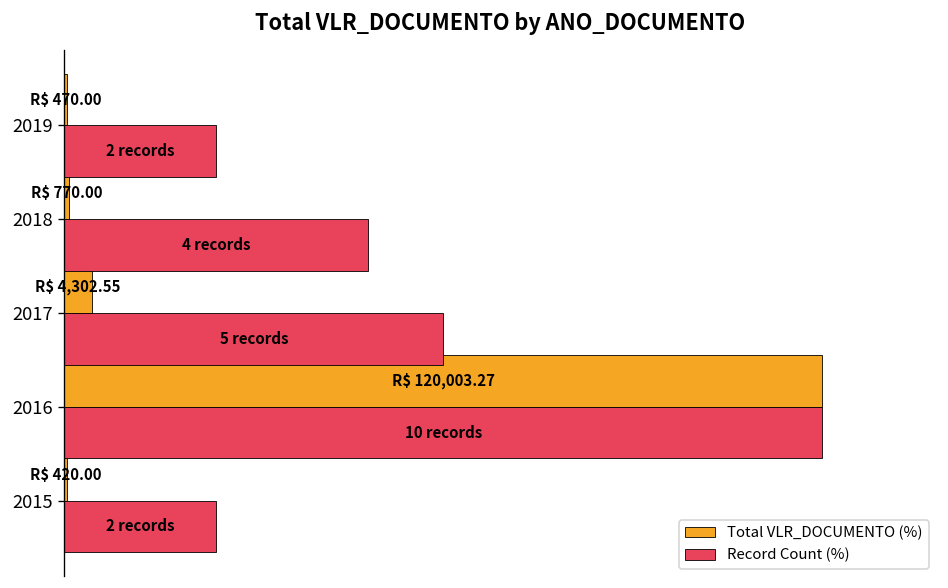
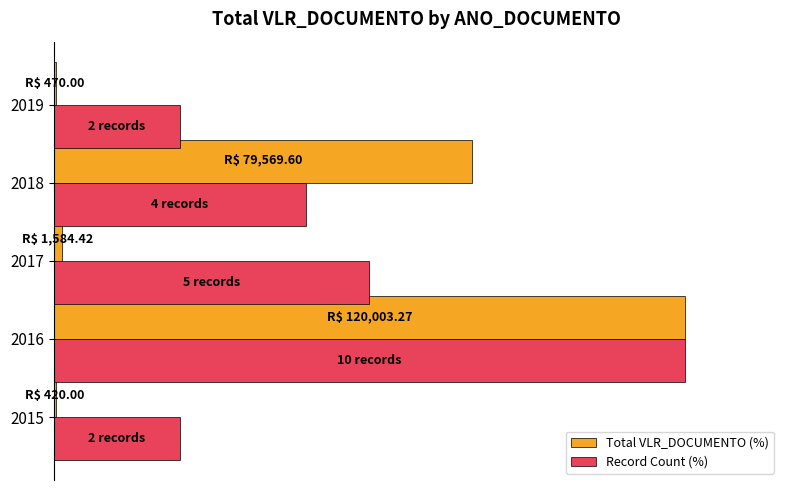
Total VLR_DOCUMENTO (%), 2018: 770.00 -> 79,569.60
Total VLR_DOCUMENTO (%), 2017: 4,302.55 -> 1,584.42
